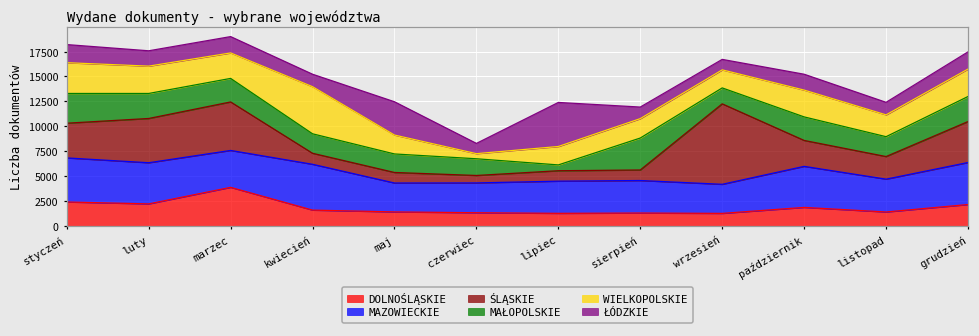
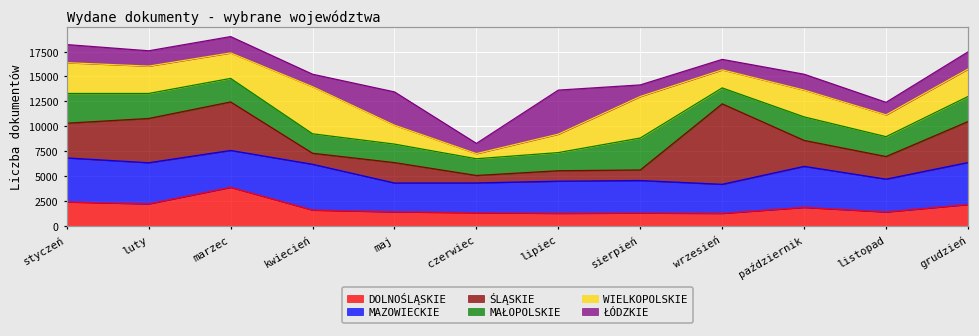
ŚLĄSKIE, maj: 1000 -> 2000
MAŁOPOLSKIE, lipiec: 1000 -> 2000
WIELKOPOLSKIE, sierpień: 2000 -> 4000
